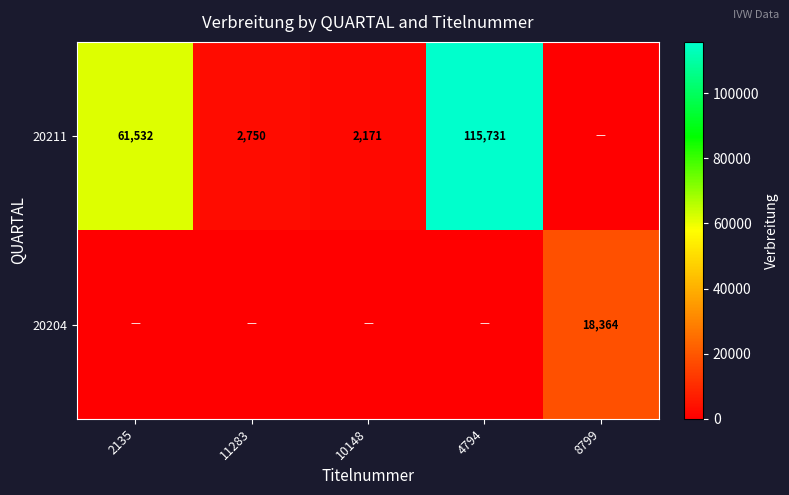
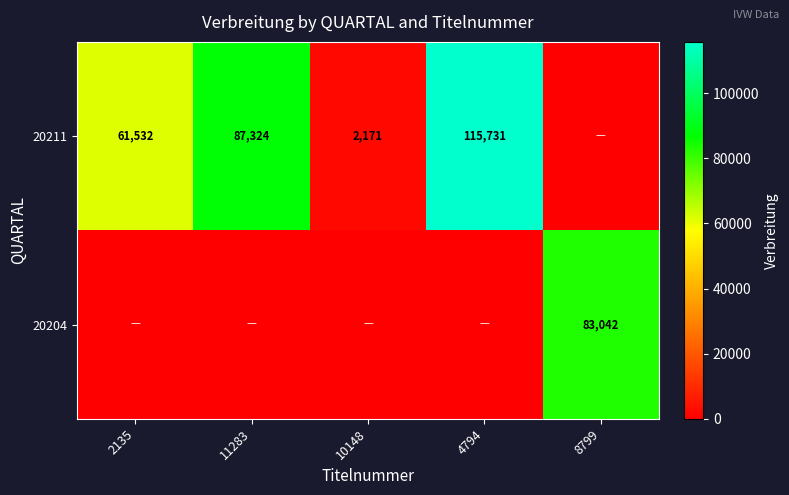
20211, 11283: 2,750 -> 87,324
20204, 8799: 18,364 -> 83,042
